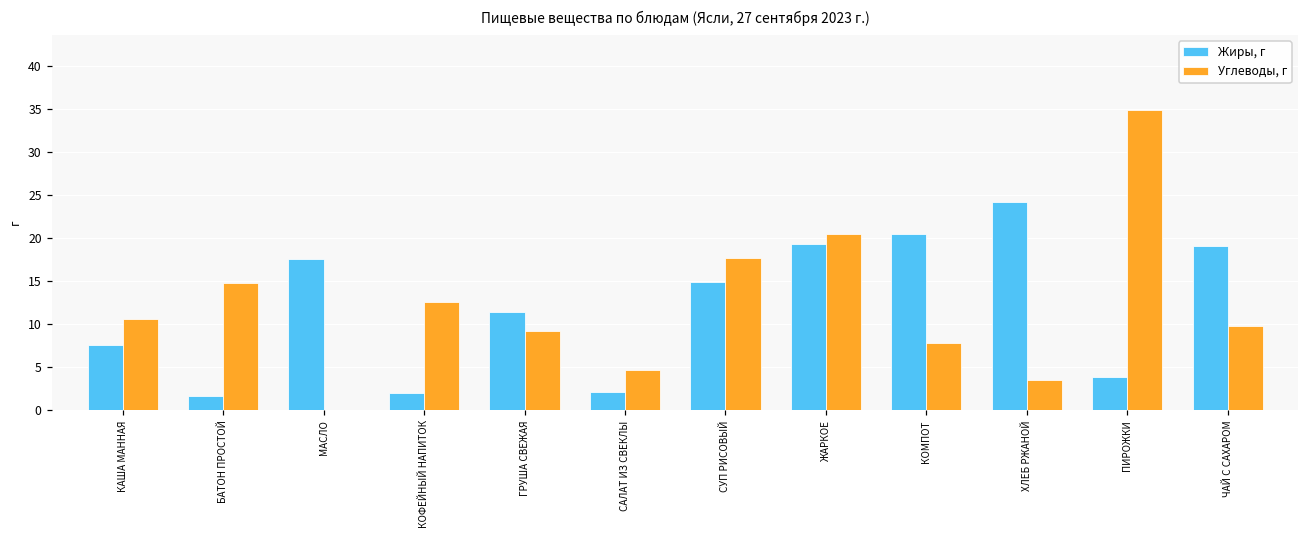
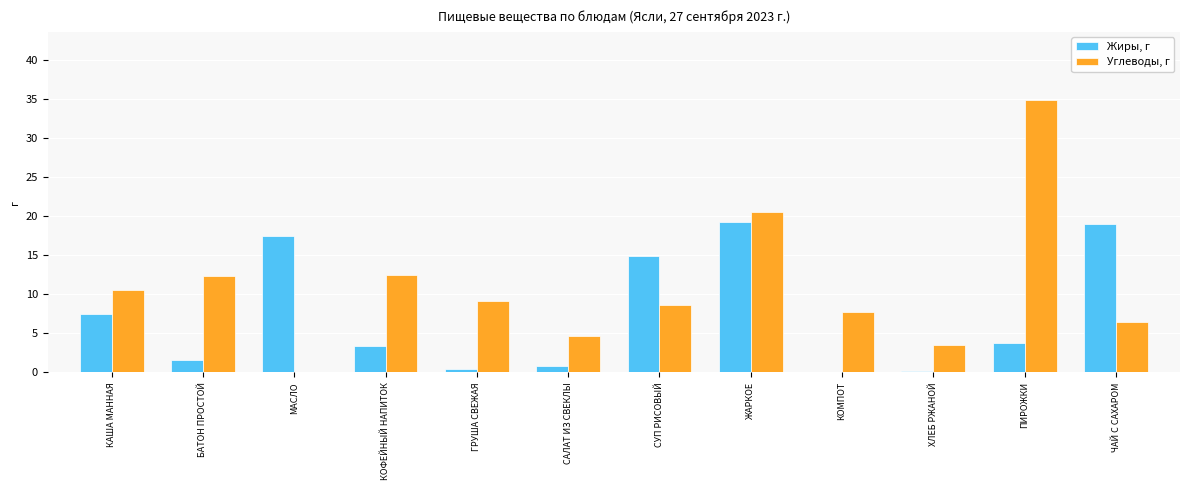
Углеводы, г, БАТОН ПРОСТОЙ: 15 -> 12
Жиры, г, КОФЕЙНЫЙ НАПИТОК: 2 -> 3
Жиры, г, ГРУША СВЕЖАЯ: 11 -> 0
Жиры, г, САЛАТ ИЗ СВЕКЛЫ: 2 -> 1
Углеводы, г, СУП РИСОВЫЙ: 18 -> 9
Жиры, г, КОМПОТ: 20 -> 0
Жиры, г, ХЛЕБ РЖАНОЙ: 24 -> 0
Углеводы, г, ЧАЙ С САХАРОМ: 10 -> 6
